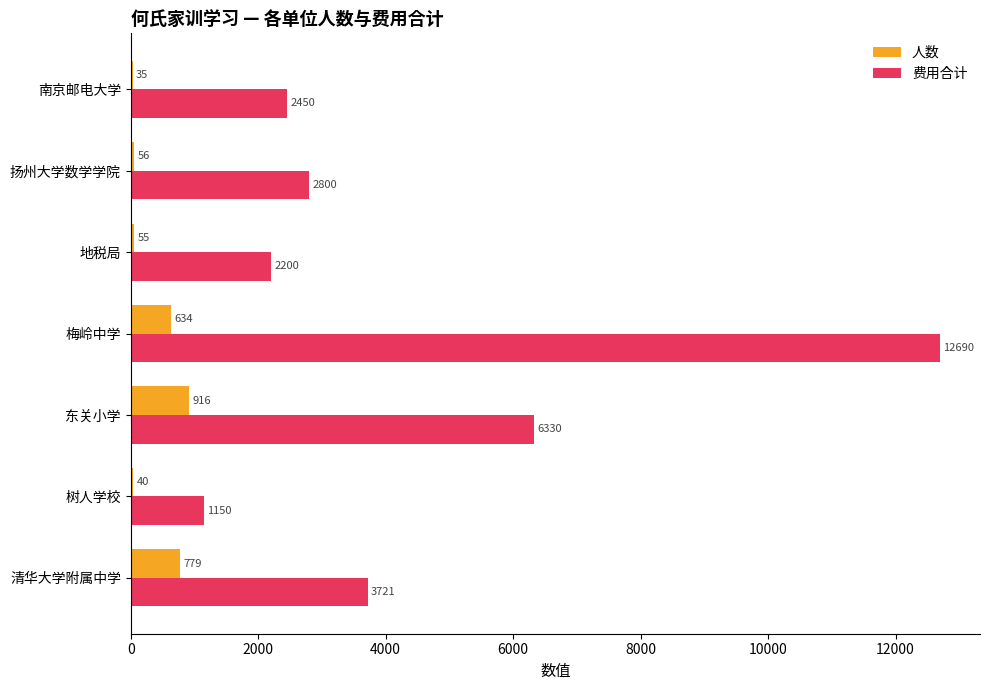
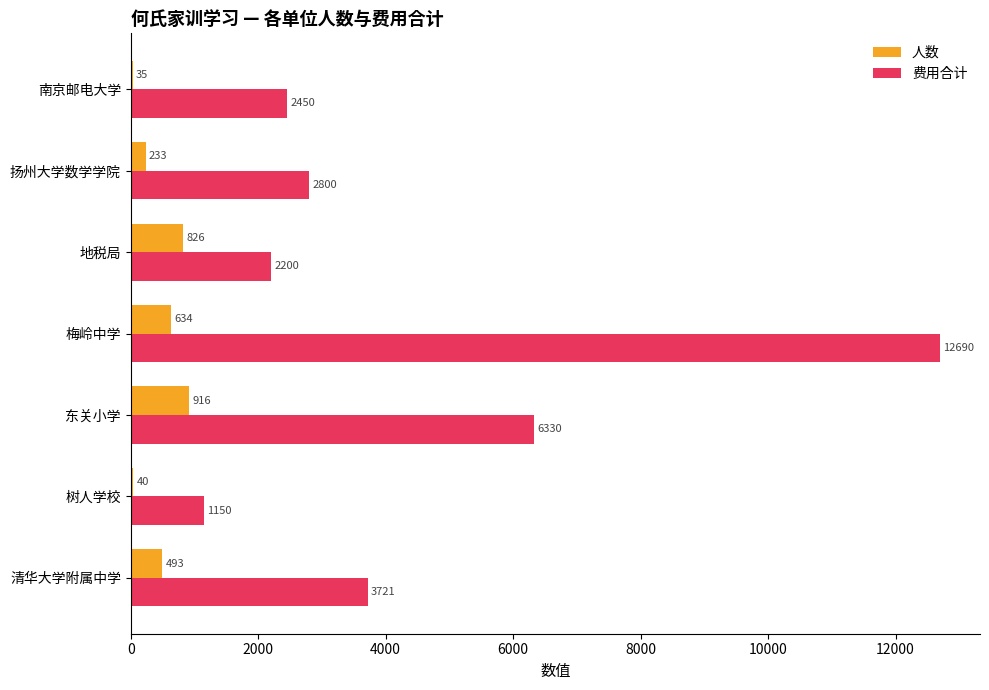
人数, 扬州大学数学学院: 56 -> 233
人数, 地税局: 55 -> 826
人数, 清华大学附属中学: 779 -> 493
